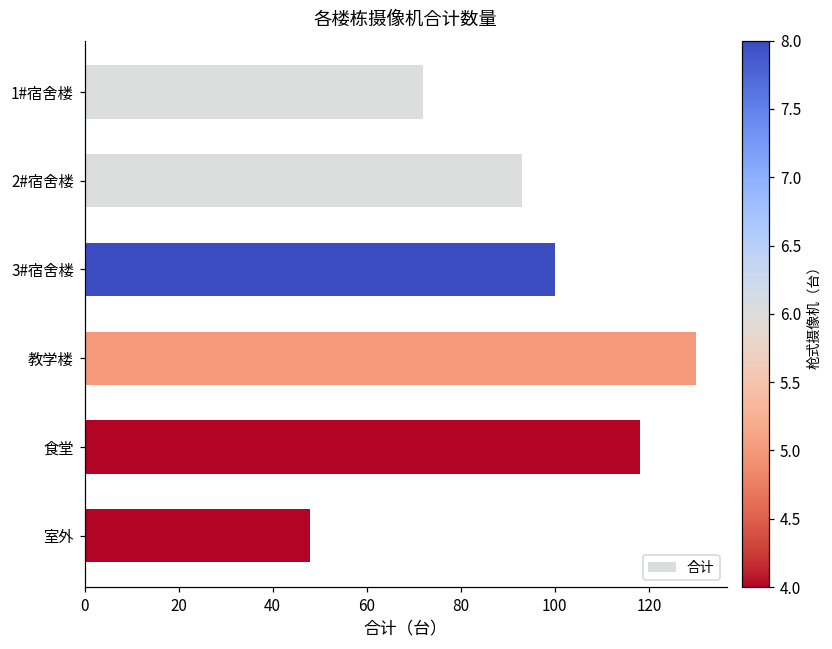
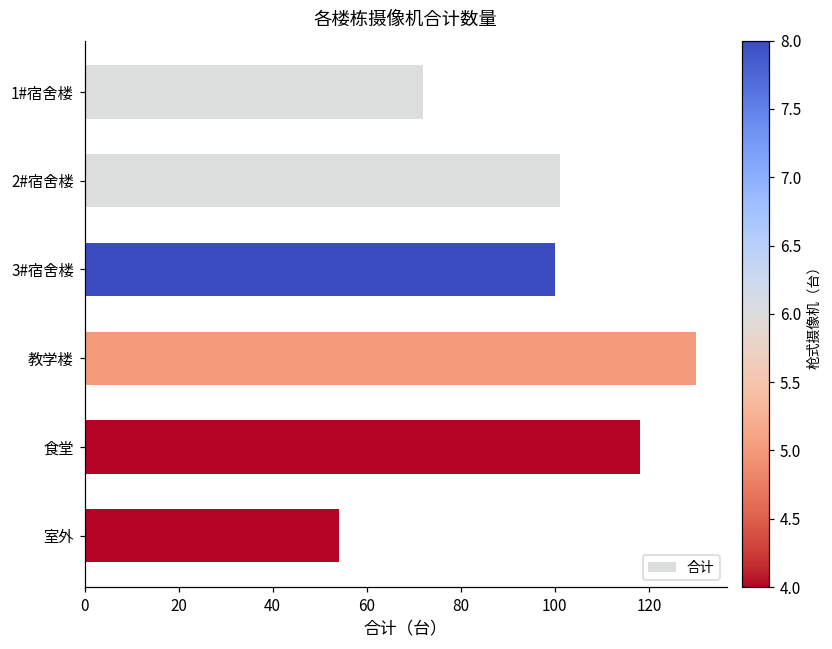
2#宿舍楼: 93 -> 101
室外: 48 -> 54
